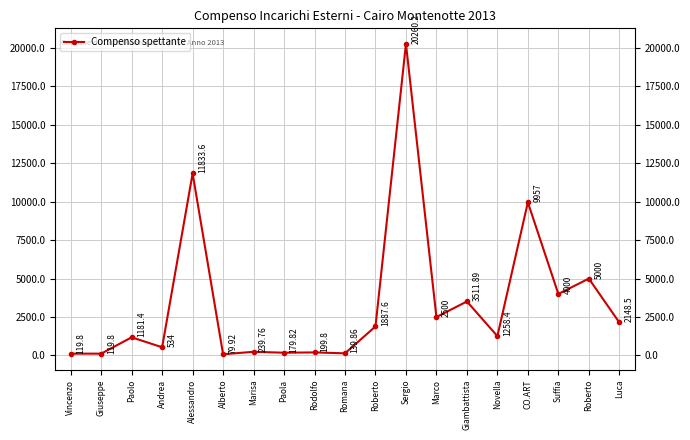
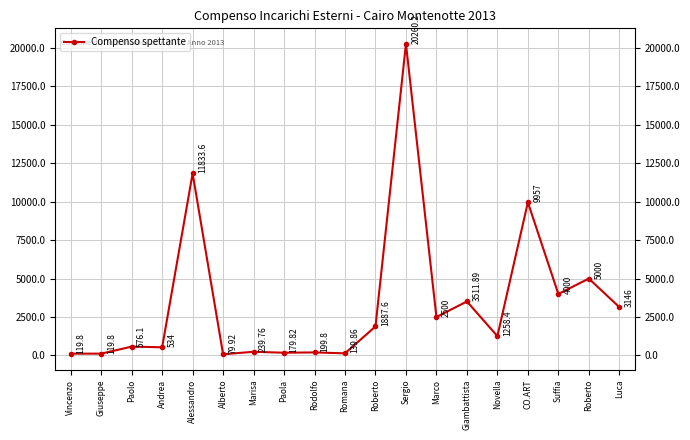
Paolo: 1181.4 -> 576.1
Luca: 2148.5 -> 3146
